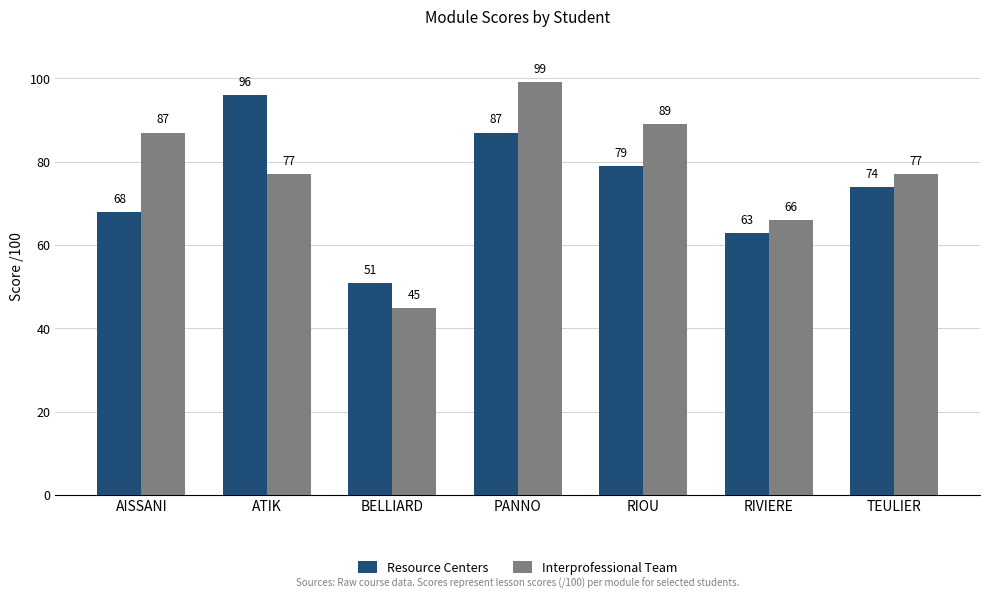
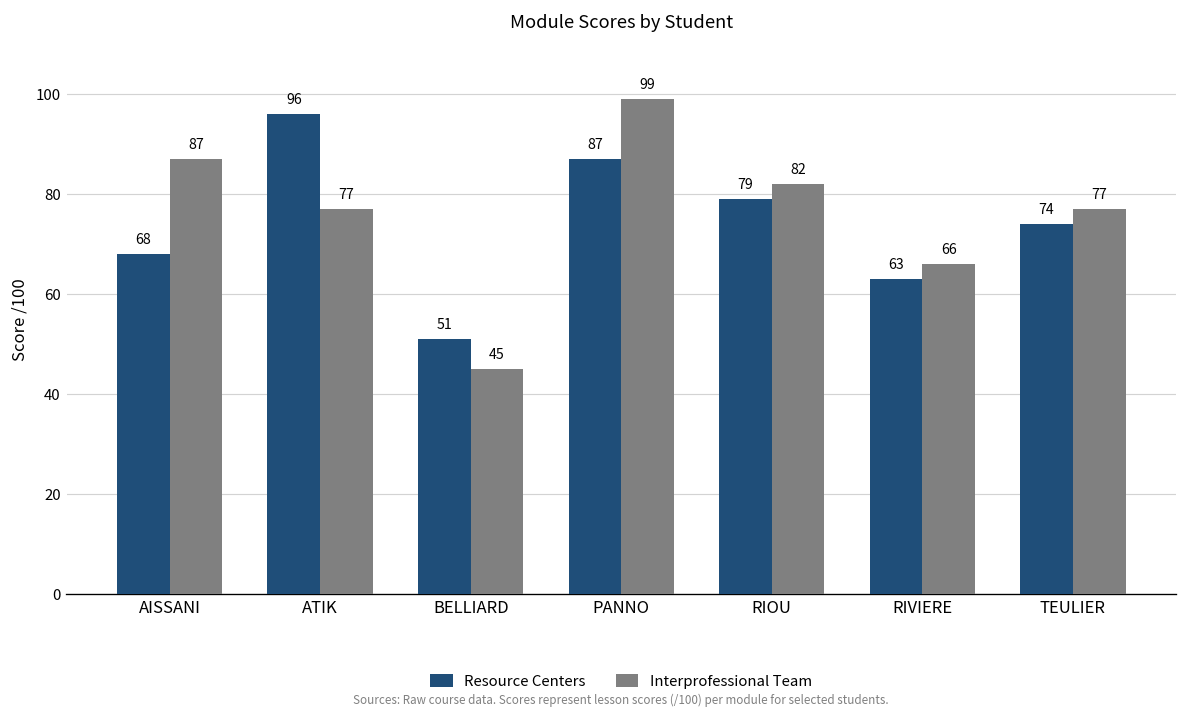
Interprofessional Team, RIOU: 89 -> 82
